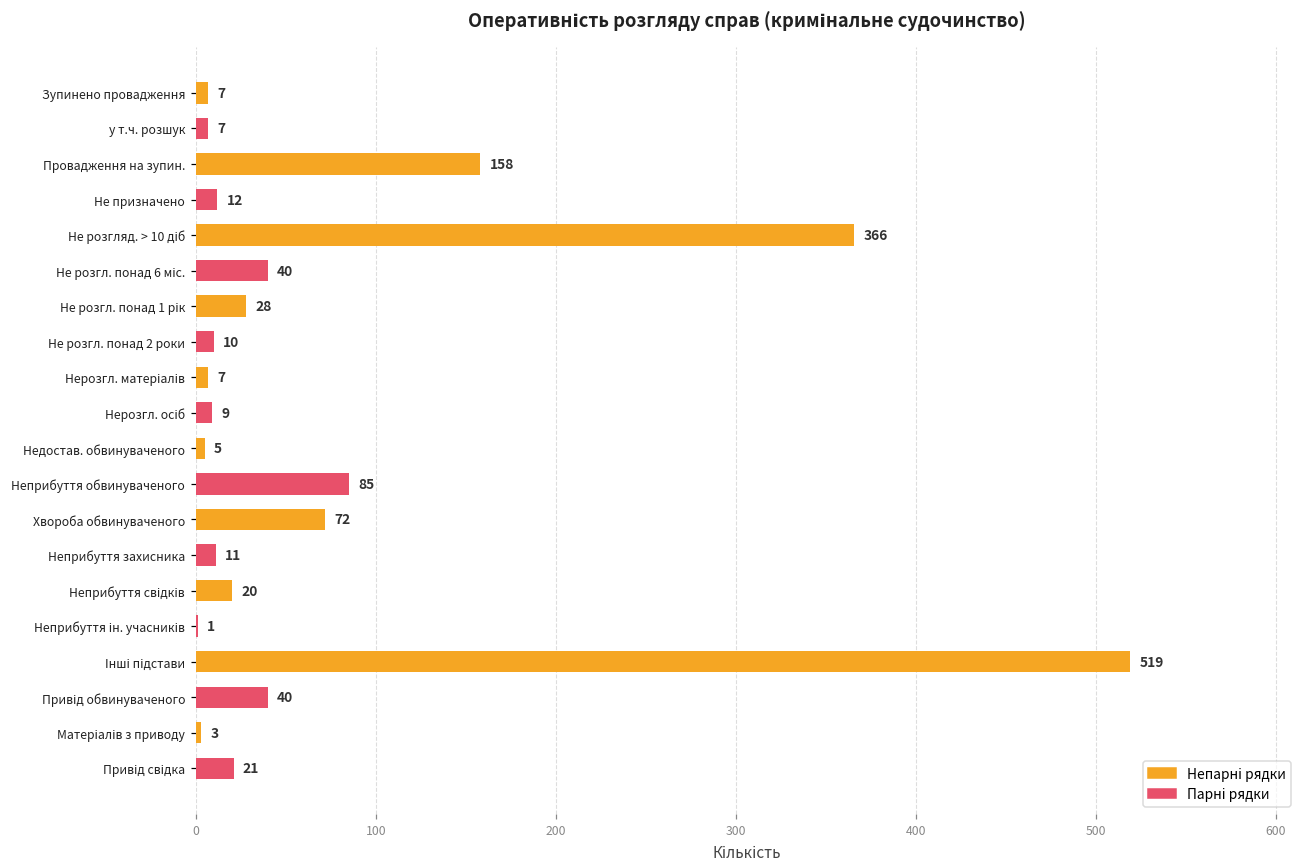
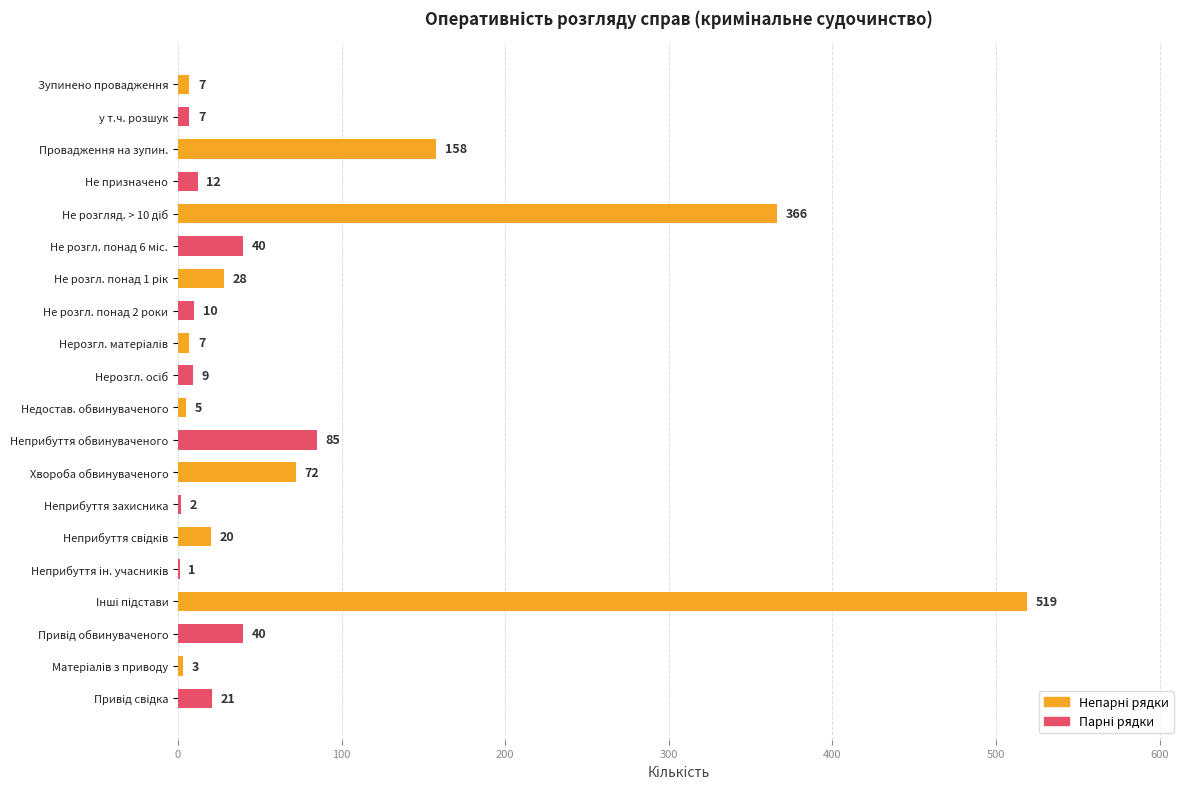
Неприбуття захисника: 11 -> 2
